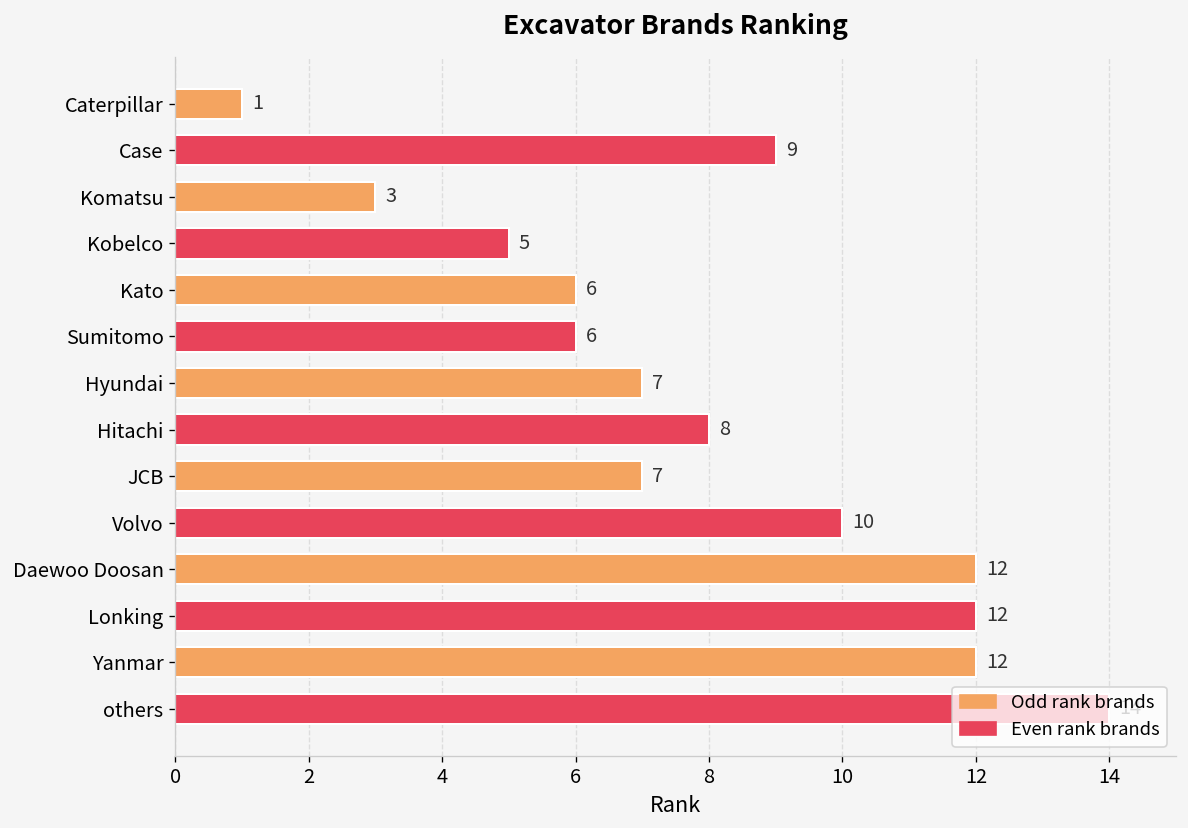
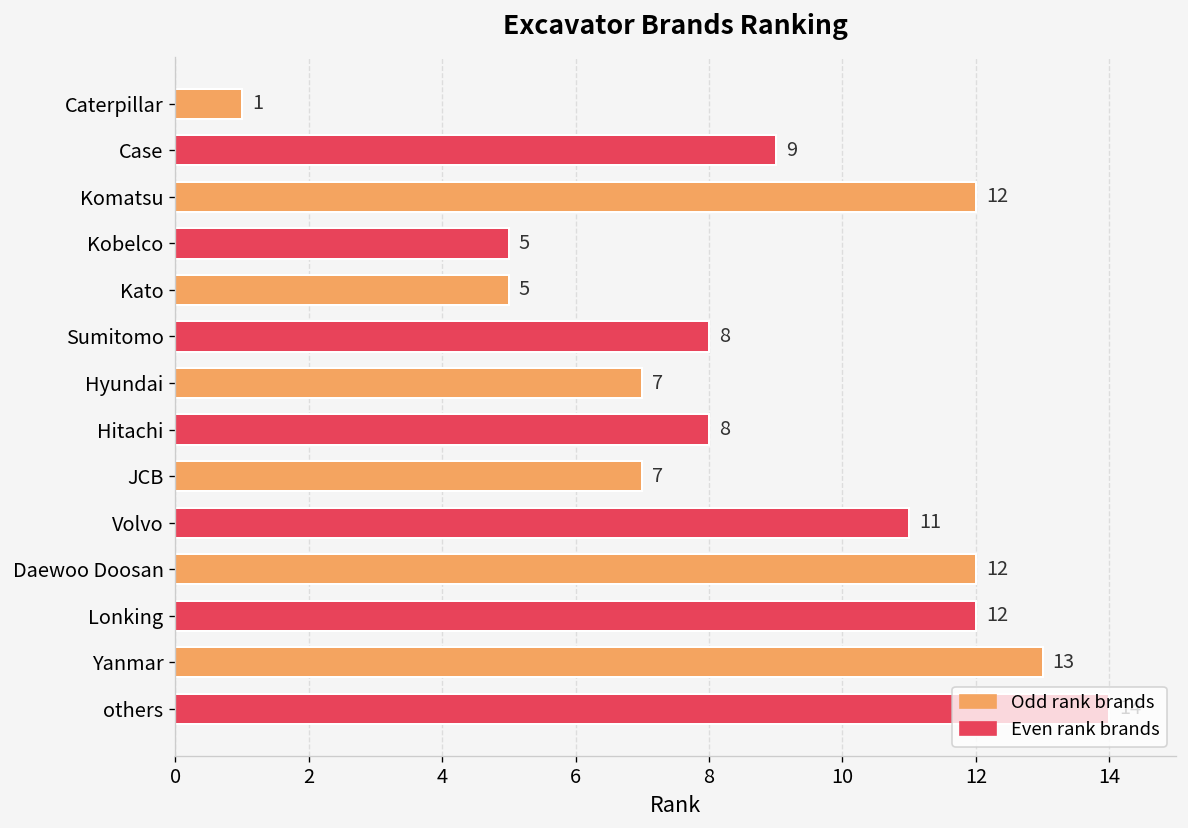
Komatsu: 3 -> 12
Kato: 6 -> 5
Sumitomo: 6 -> 8
Volvo: 10 -> 11
Yanmar: 12 -> 13
